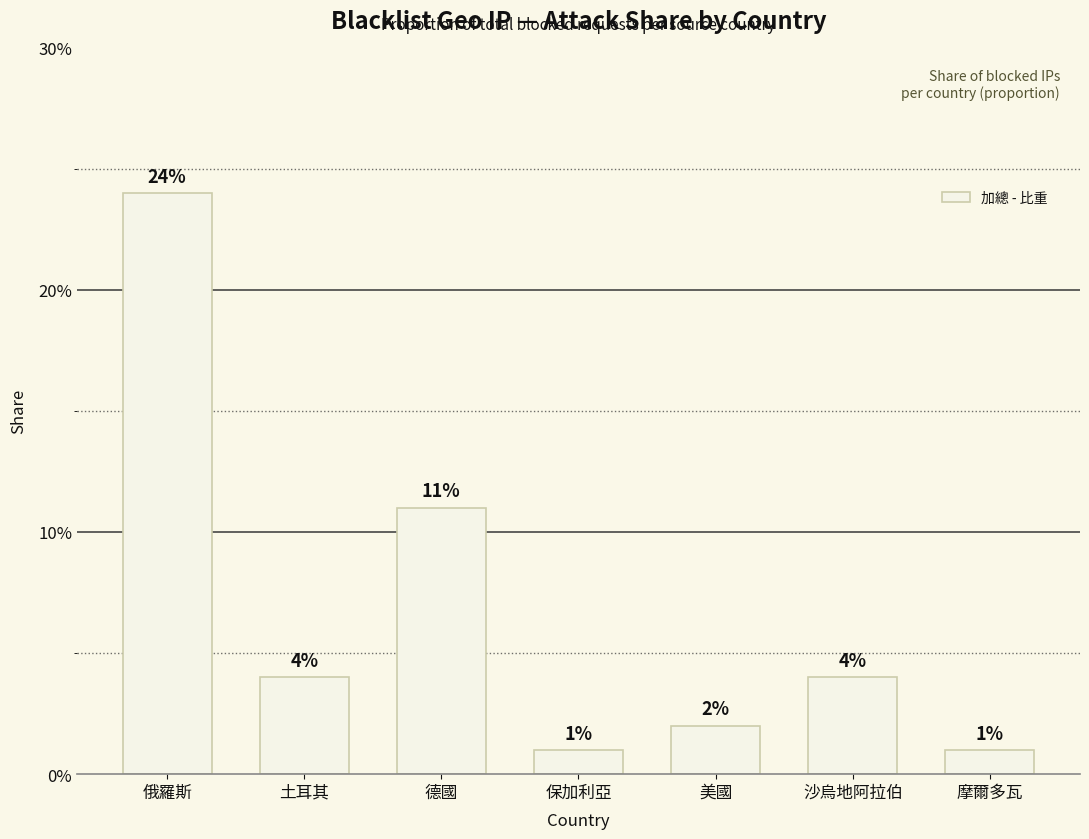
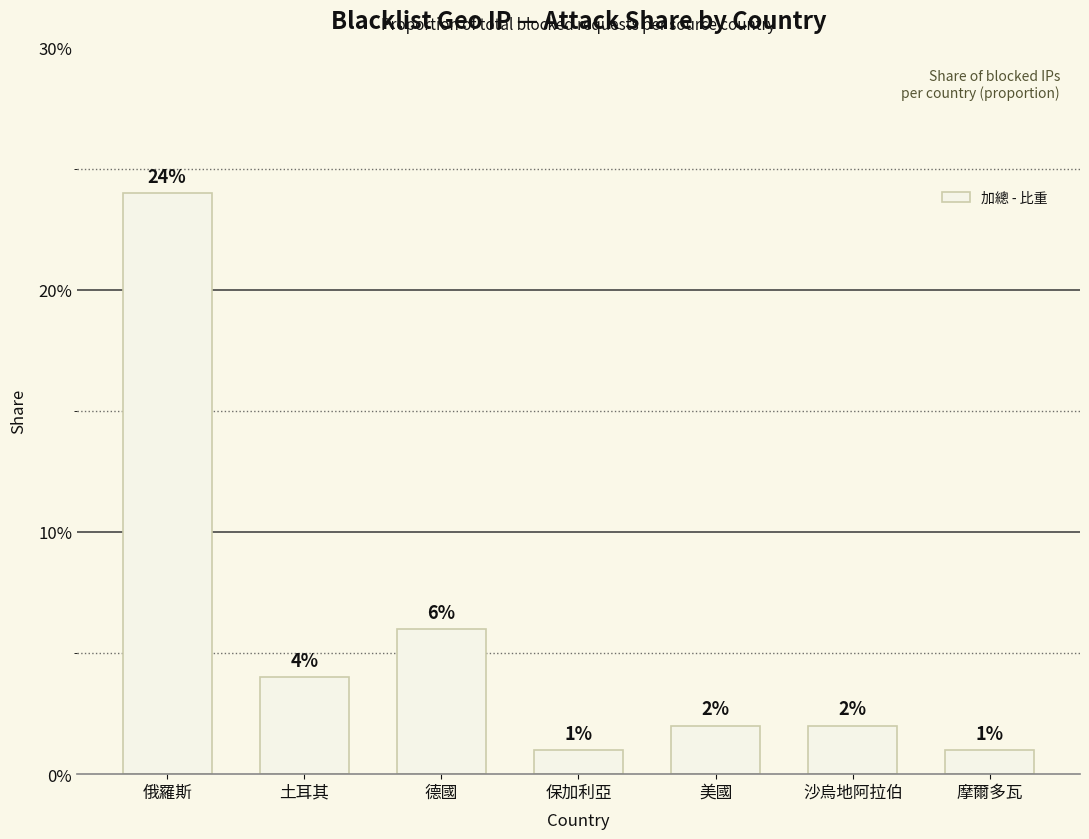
德國: 11% -> 6%
沙烏地阿拉伯: 4% -> 2%
